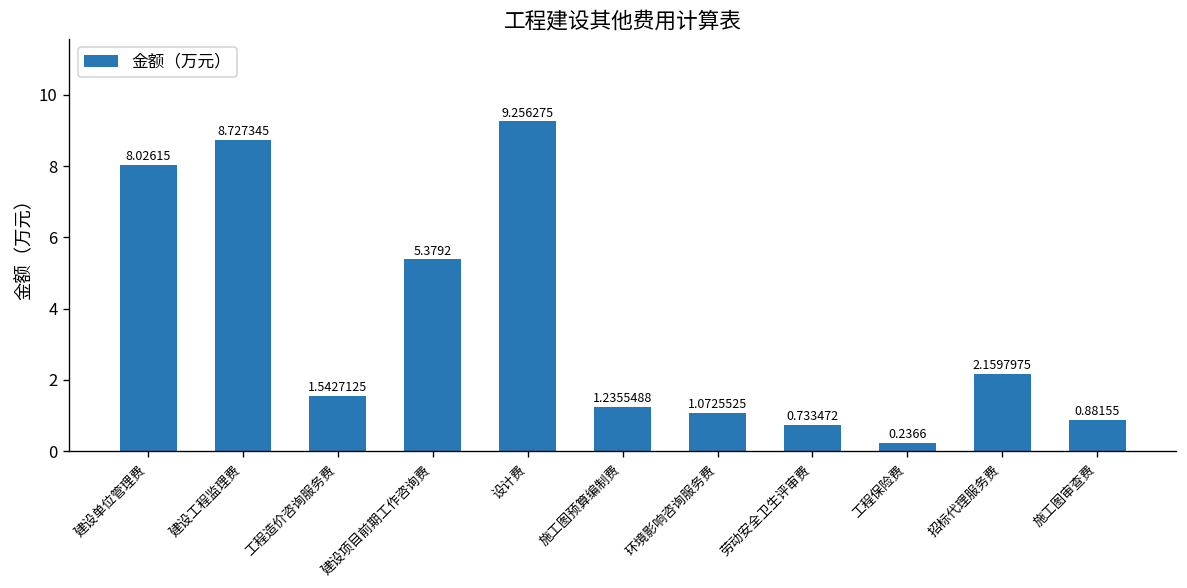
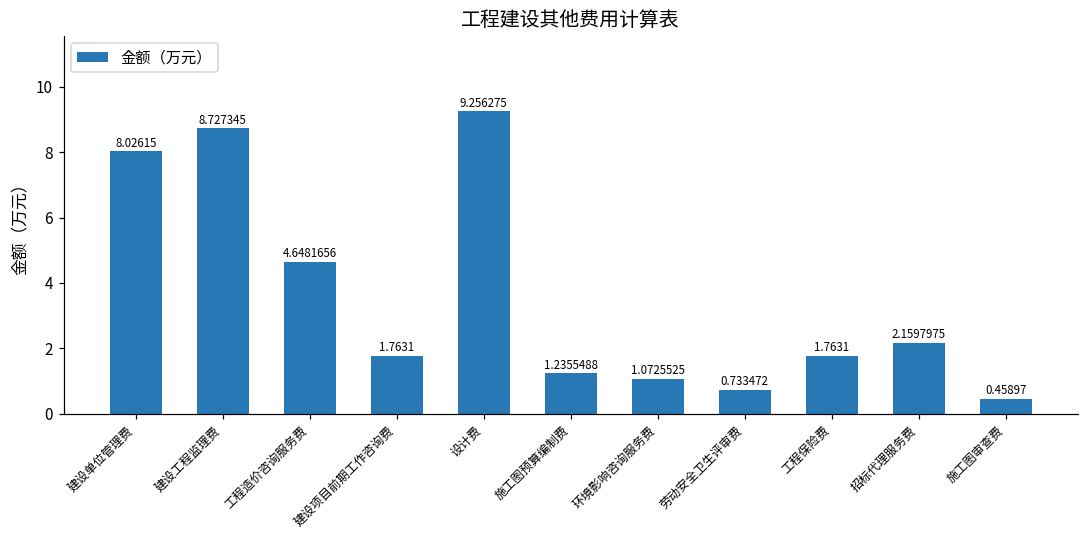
工程造价咨询服务费: 1.5427125 -> 4.6481656
建设项目前期工作咨询费: 5.3792 -> 1.7631
工程保险费: 0.2366 -> 1.7631
施工图审查费: 0.88155 -> 0.45897
